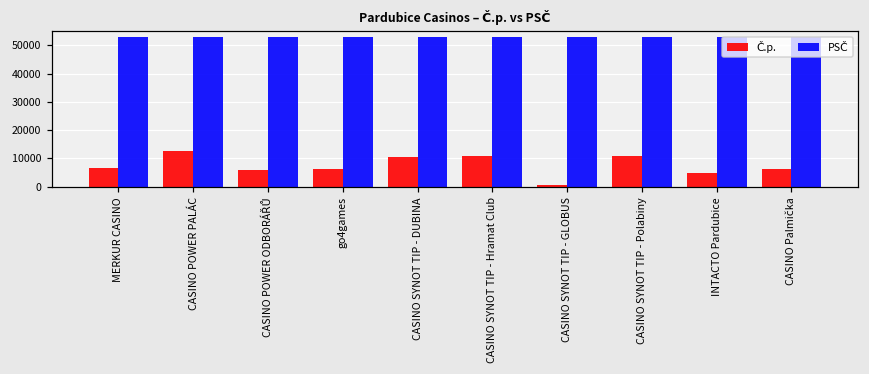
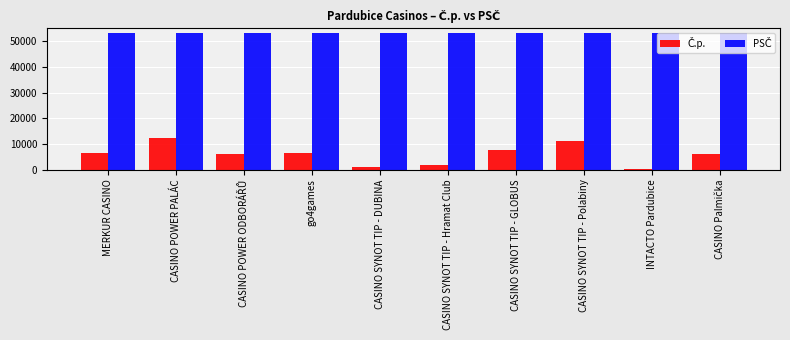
Č.p., CASINO SYNOT TIP - DUBINA: 11000 -> 1000
Č.p., CASINO SYNOT TIP - Hramat Club: 11000 -> 2000
Č.p., CASINO SYNOT TIP - GLOBUS: 1000 -> 7000
Č.p., INTACTO Pardubice: 5000 -> 0
